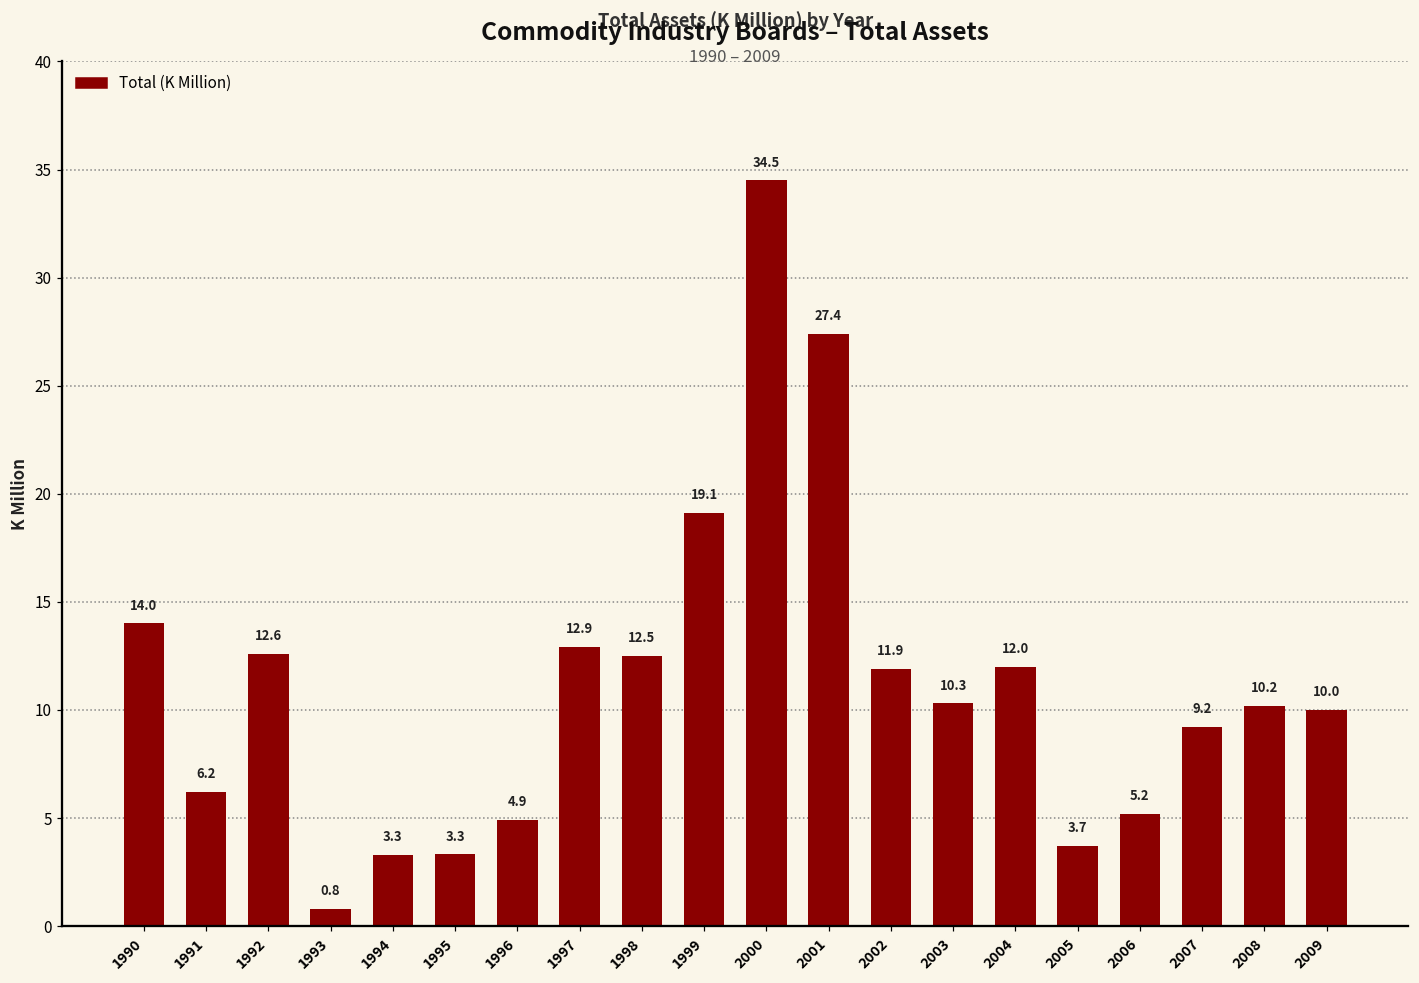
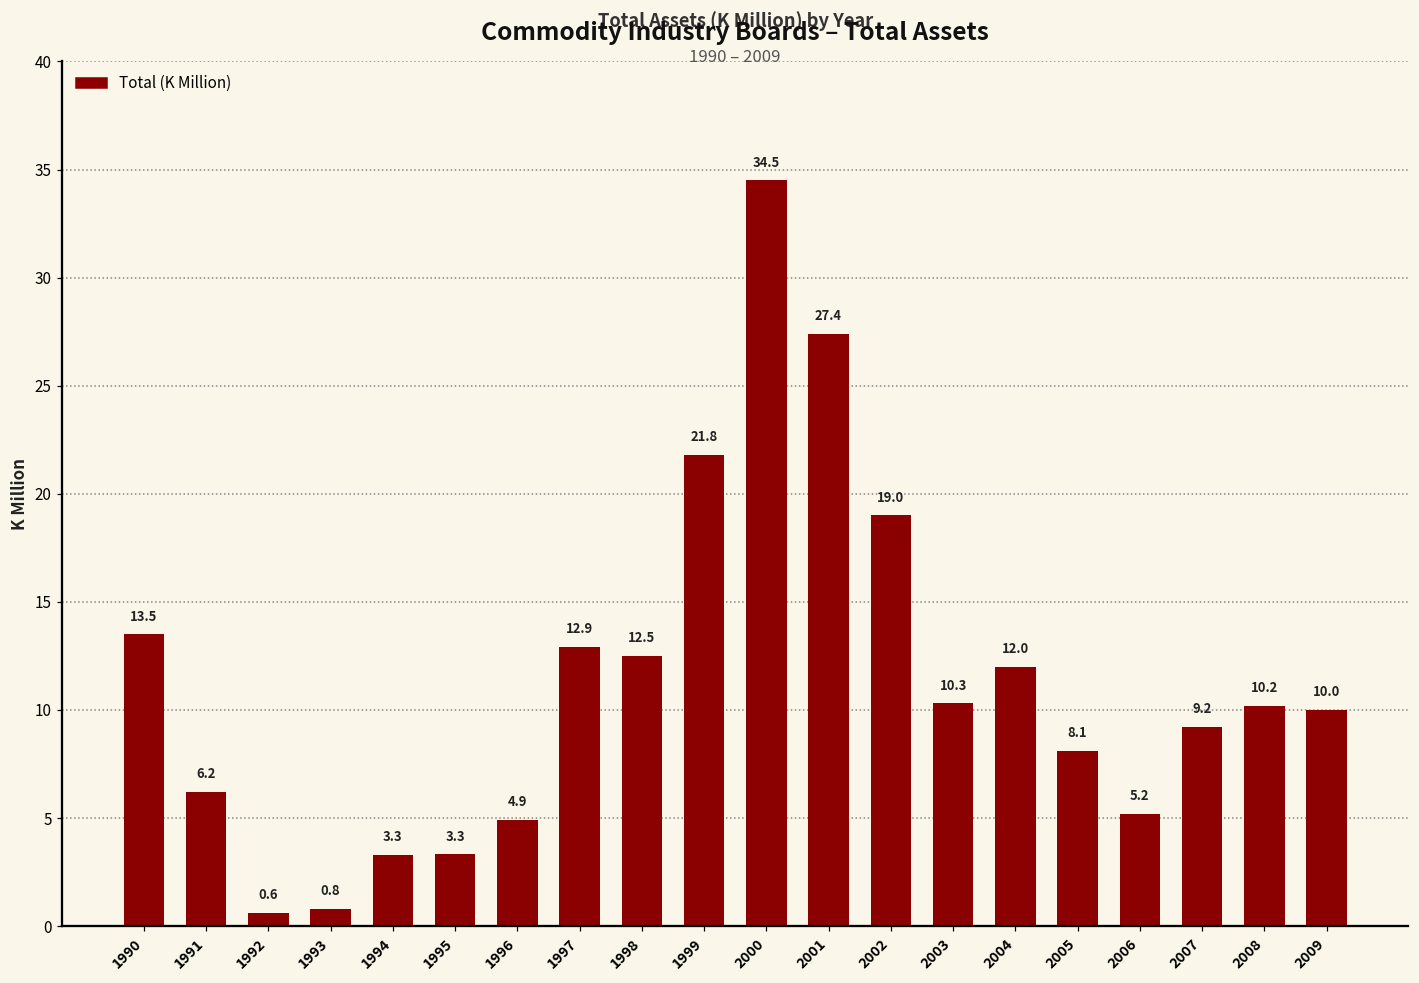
1990: 14.0 -> 13.5
1992: 12.6 -> 0.6
1999: 19.1 -> 21.8
2002: 11.9 -> 19.0
2005: 3.7 -> 8.1
